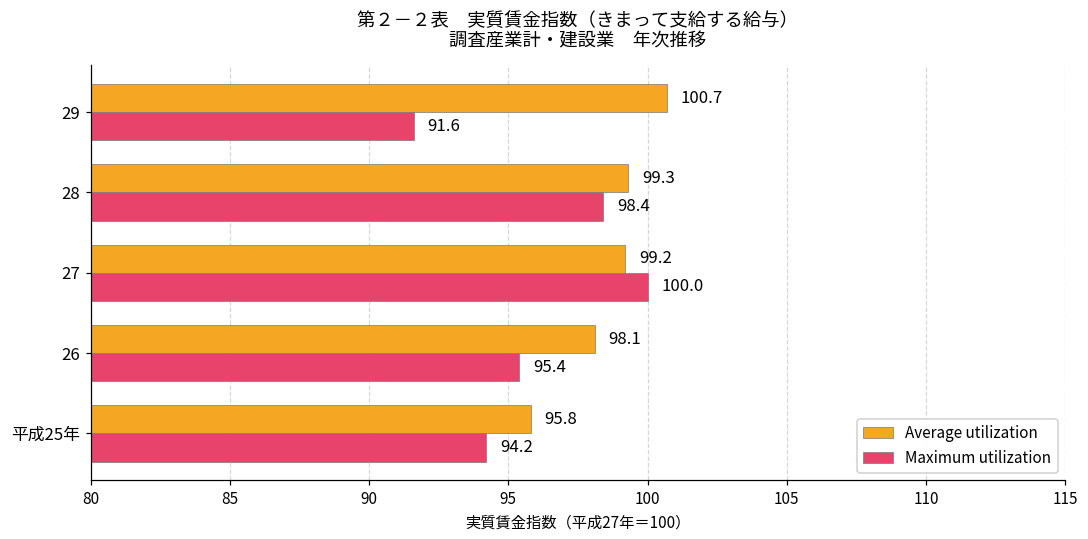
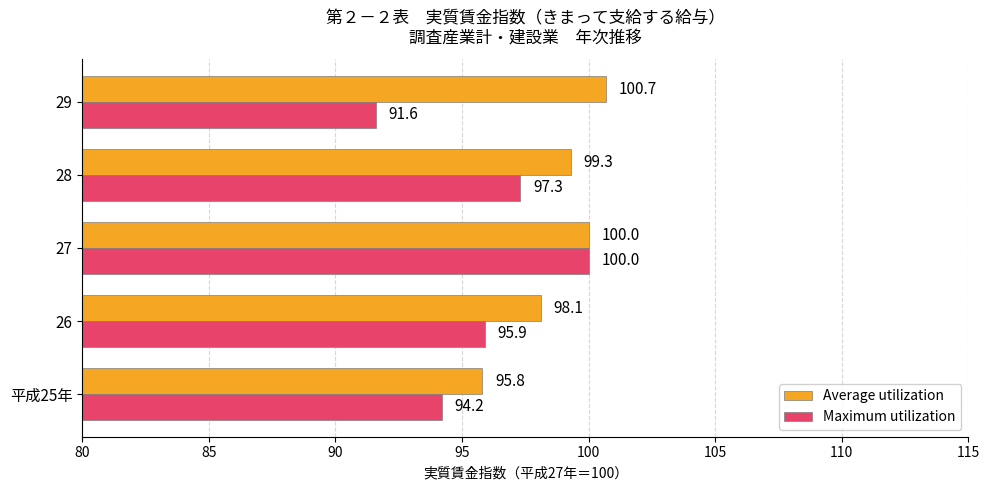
Maximum utilization, 28: 98.4 -> 97.3
Average utilization, 27: 99.2 -> 100.0
Maximum utilization, 26: 95.4 -> 95.9
